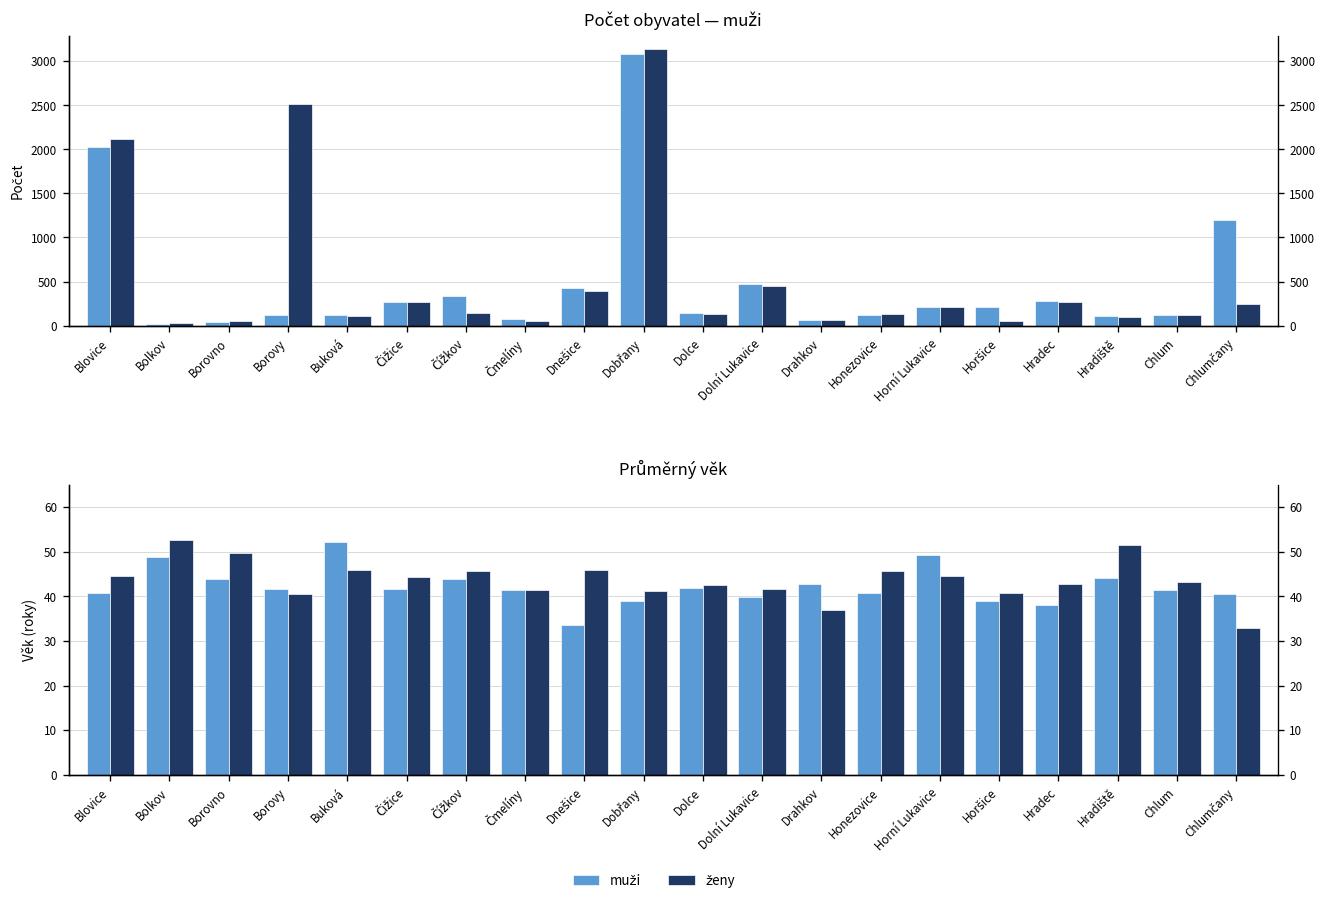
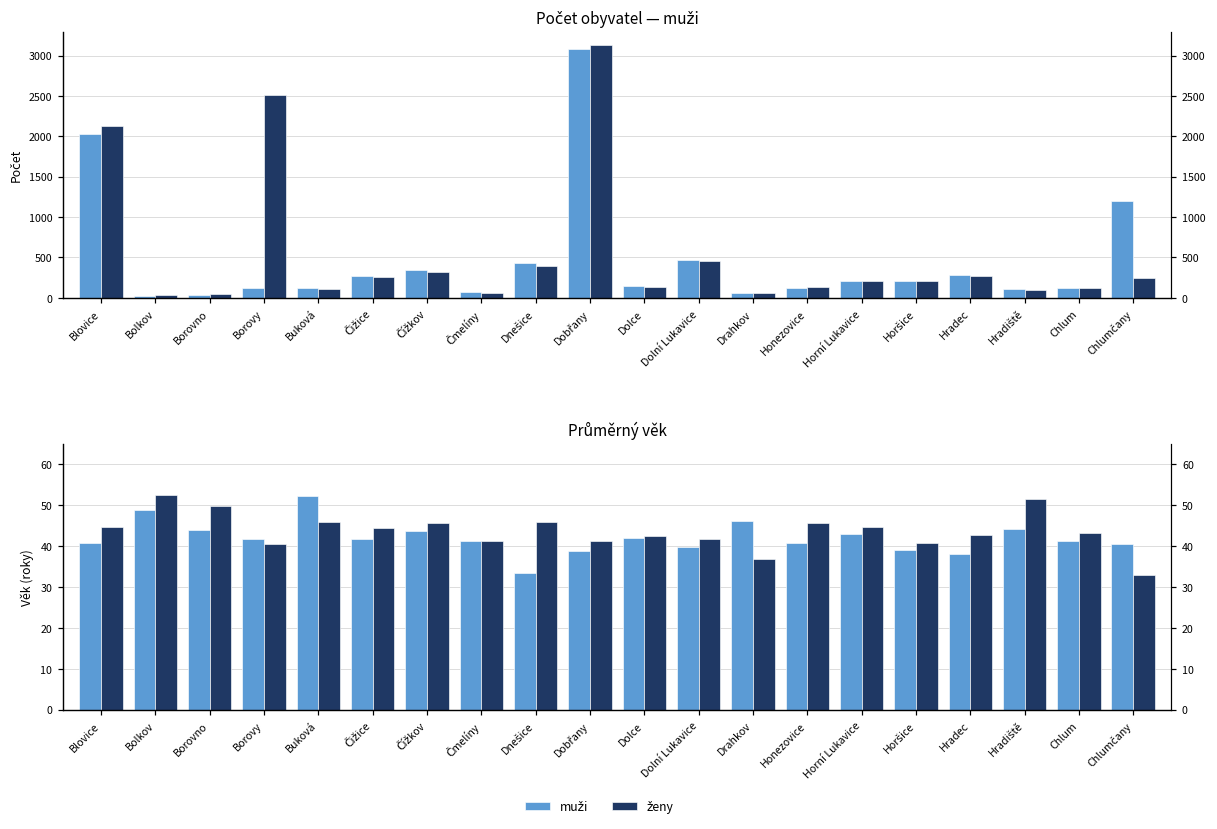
Počet obyvatel — muži, ženy, Čížkov: 100 -> 300
Počet obyvatel — muži, ženy, Horšice: 100 -> 200
Průměrný věk, muži, Drahkov: 43 -> 46
Průměrný věk, muži, Horní Lukavice: 49 -> 43
